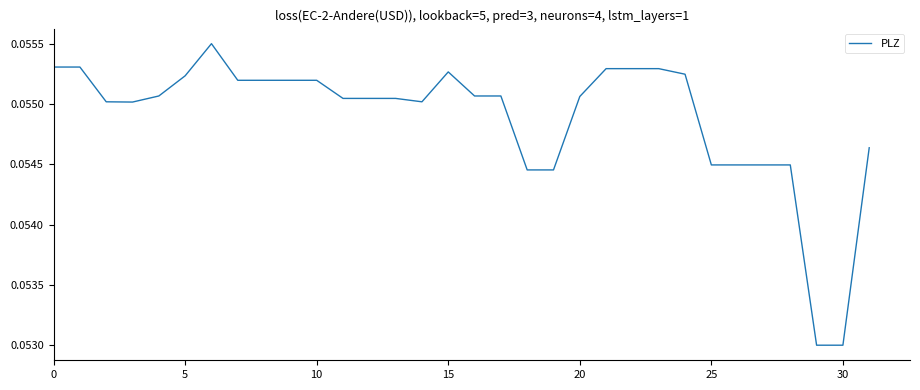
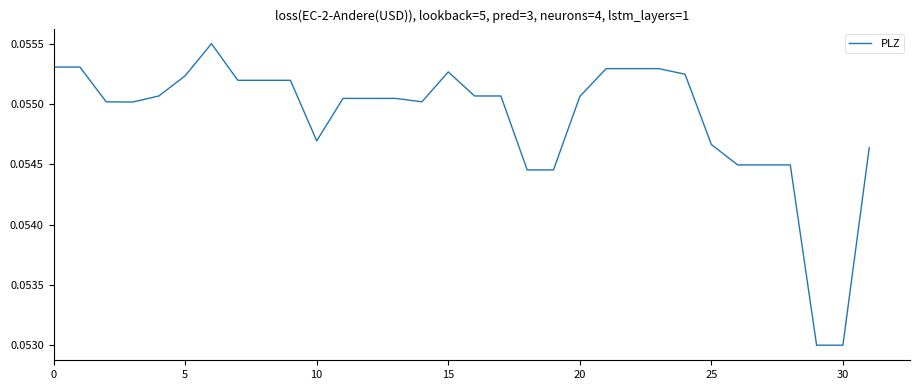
10: 0.05520 -> 0.05469
25: 0.05449 -> 0.05466
